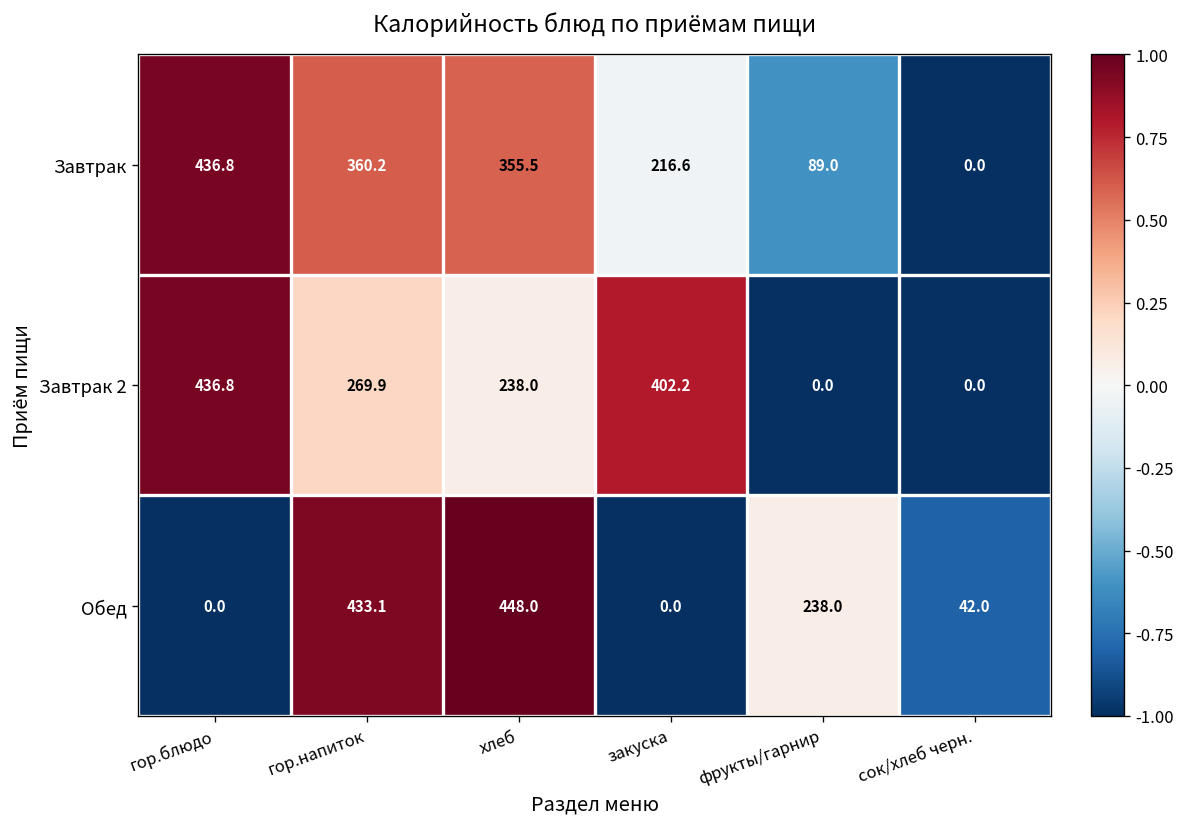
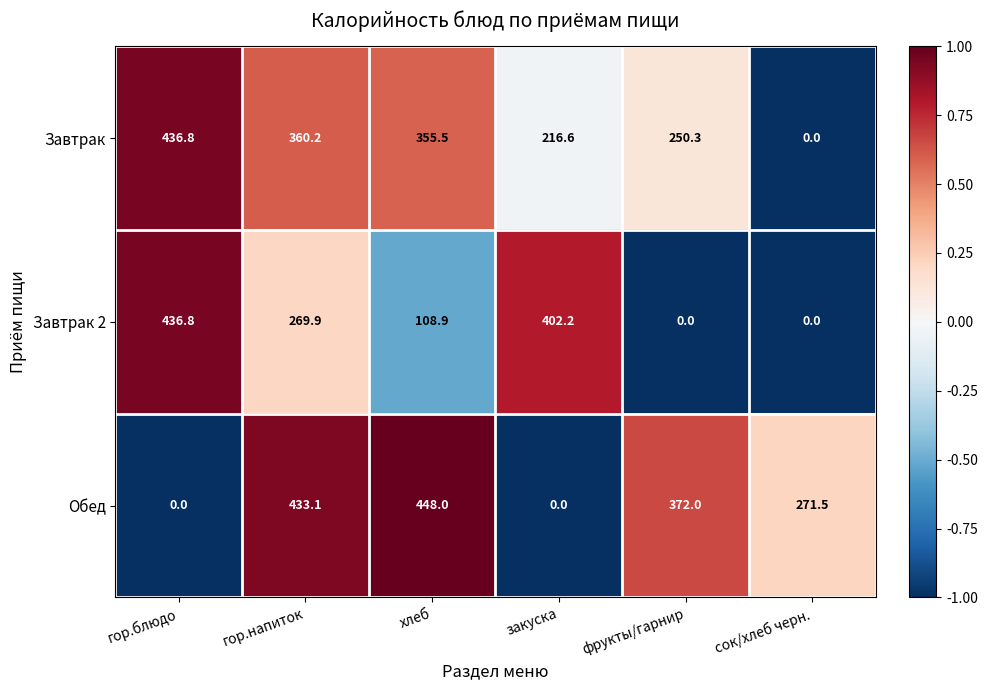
Завтрак, фрукты/гарнир: 89.0 -> 250.3
Завтрак 2, хлеб: 238.0 -> 108.9
Обед, фрукты/гарнир: 238.0 -> 372.0
Обед, сок/хлеб черн.: 42.0 -> 271.5
